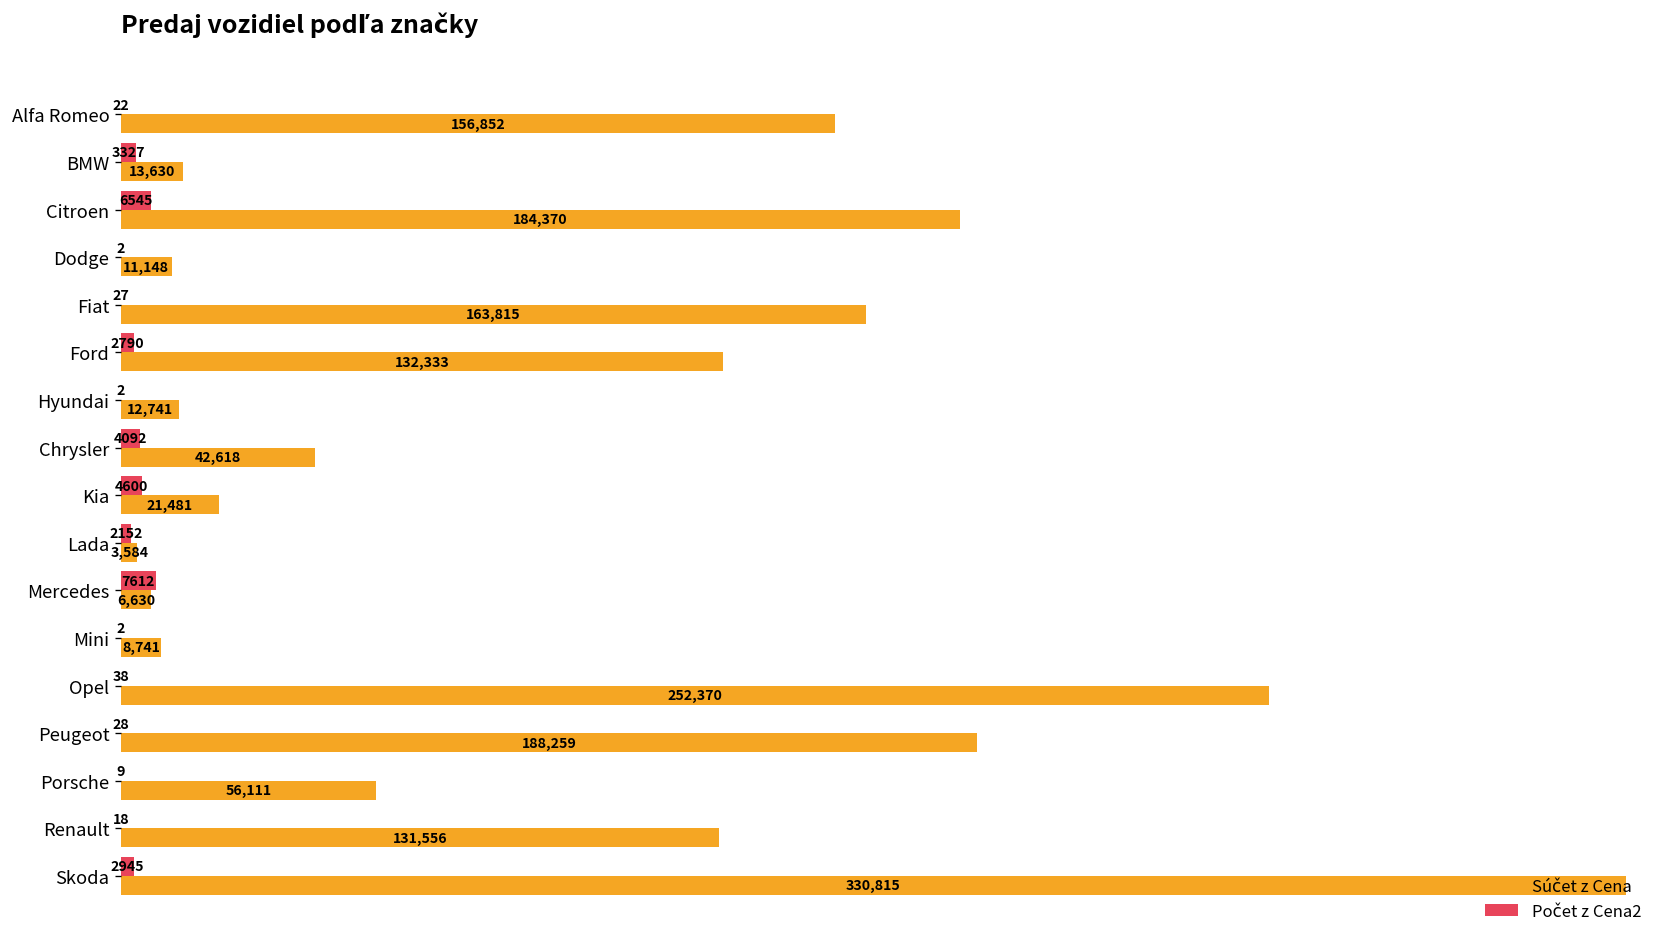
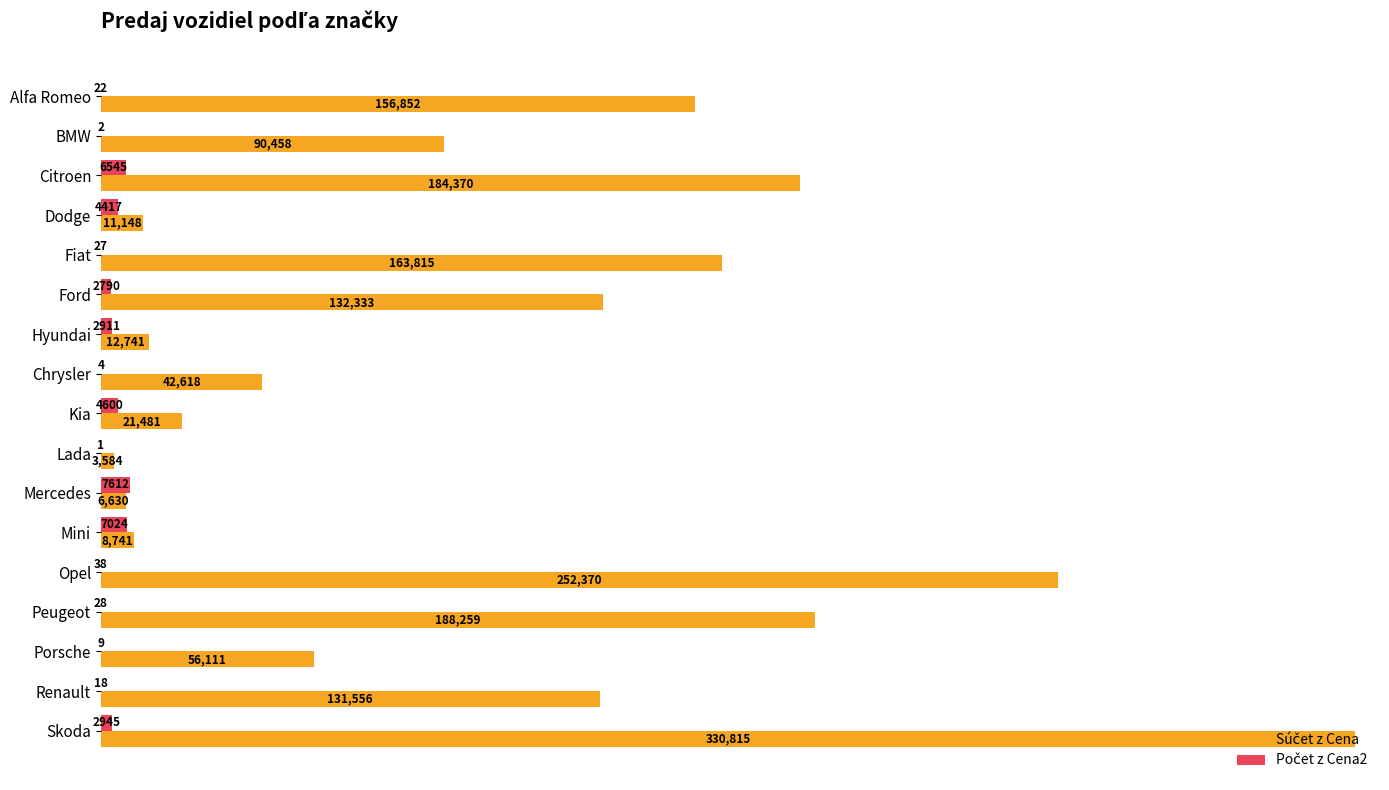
Počet z Cena2, BMW: 3327 -> 2
Súčet z Cena, BMW: 13,630 -> 90,458
Počet z Cena2, Dodge: 2 -> 4417
Počet z Cena2, Hyundai: 2 -> 2911
Počet z Cena2, Chrysler: 4092 -> 4
Počet z Cena2, Lada: 2152 -> 1
Počet z Cena2, Mini: 2 -> 7024
